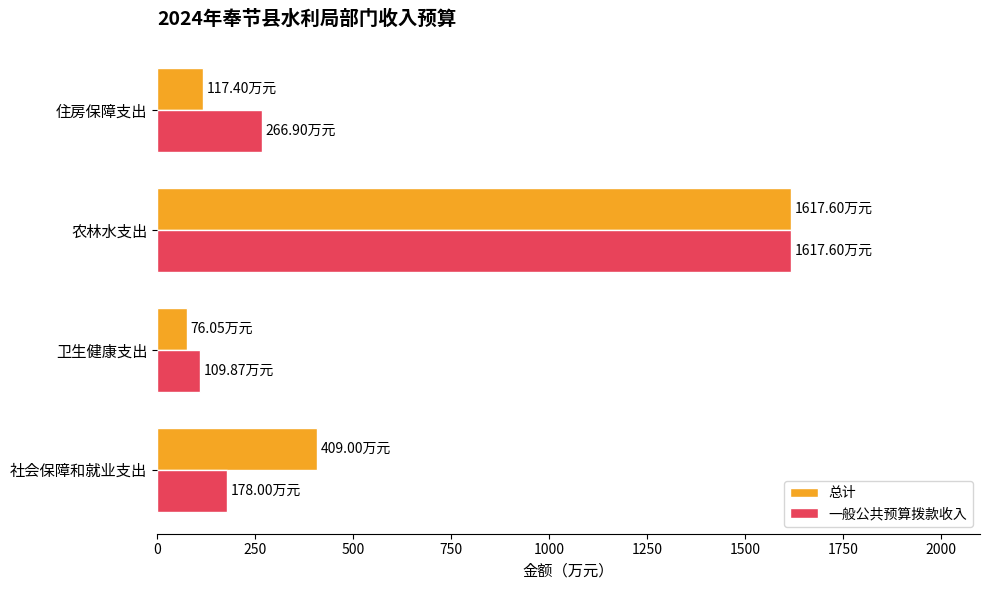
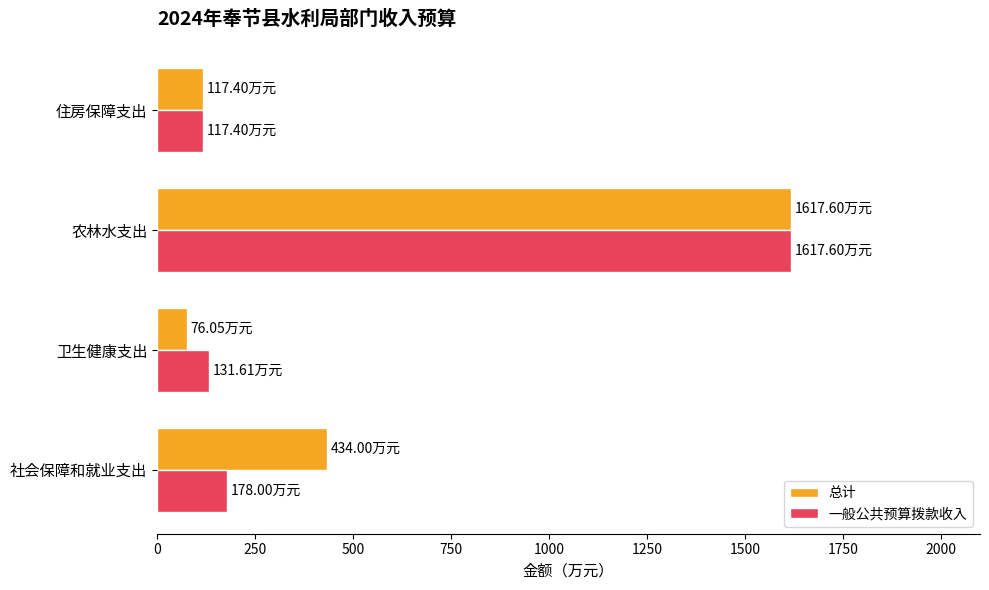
一般公共预算拨款收入, 住房保障支出: 266.90 -> 117.40
一般公共预算拨款收入, 卫生健康支出: 109.87 -> 131.61
总计, 社会保障和就业支出: 409.00 -> 434.00
